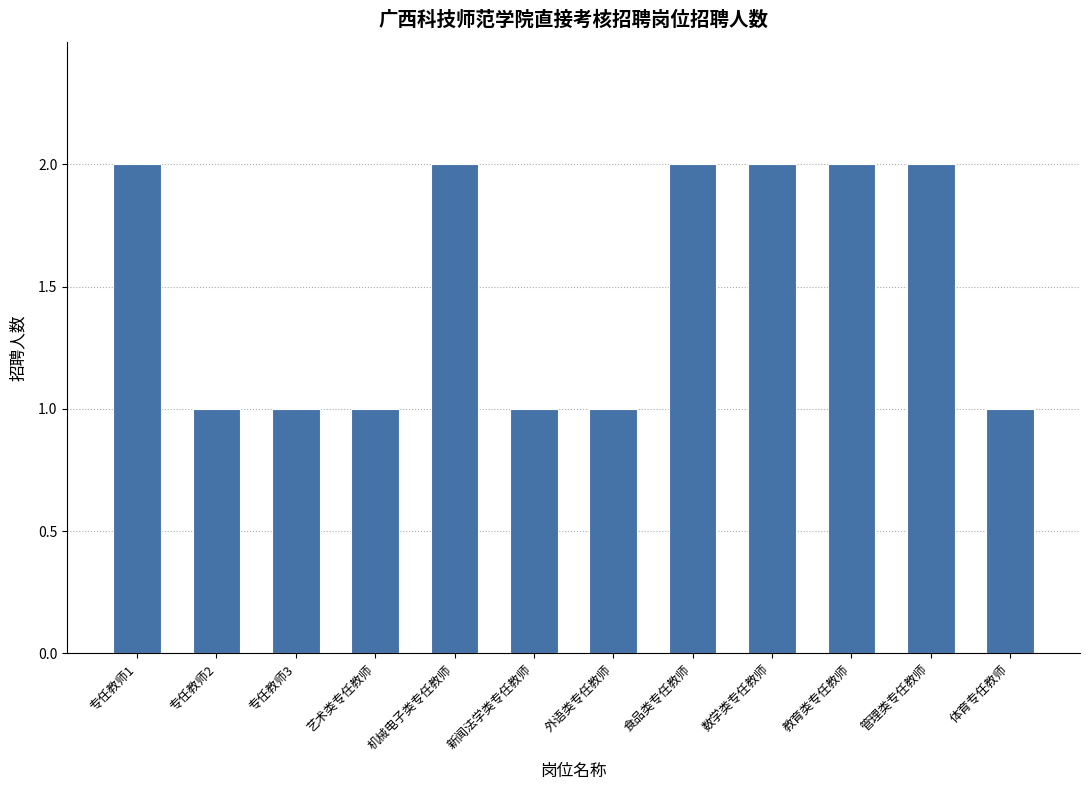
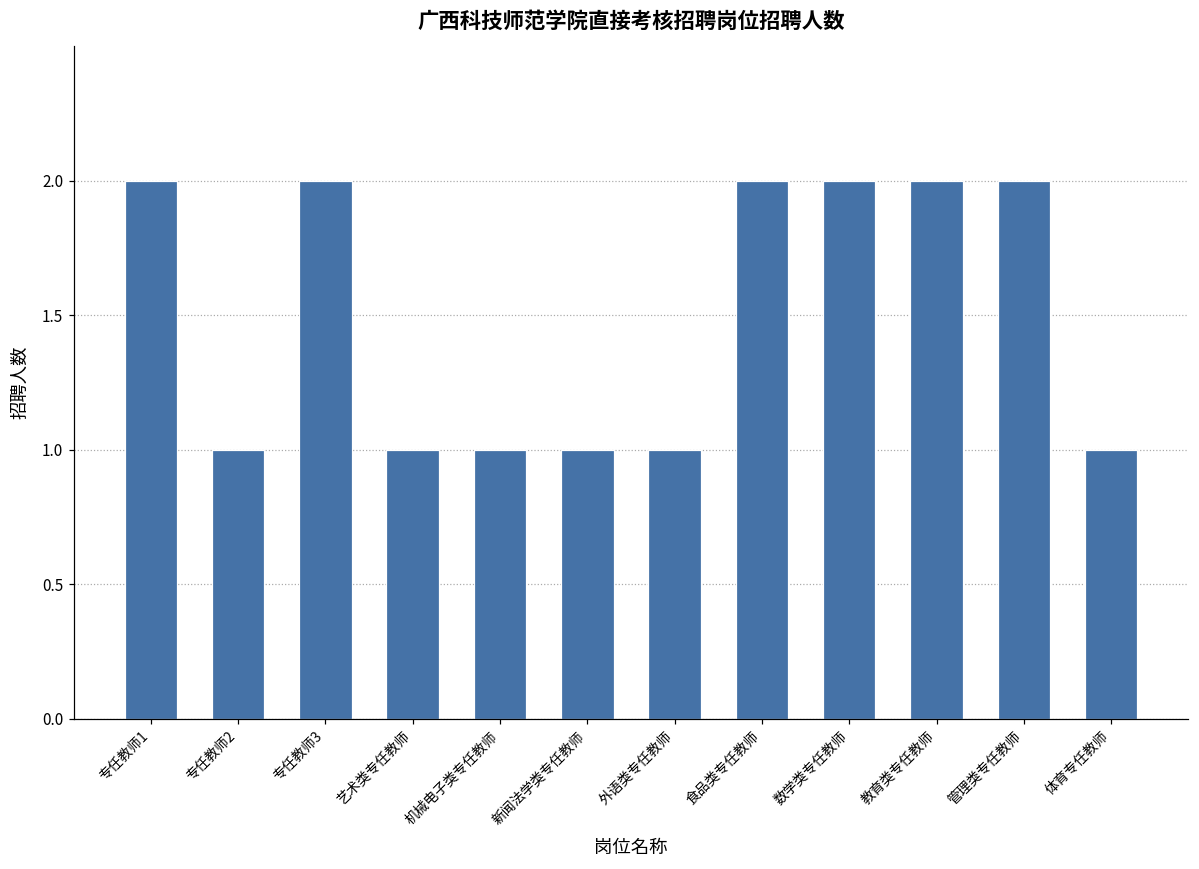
专任教师3: 1 -> 2
机械电子类专任教师: 2 -> 1
